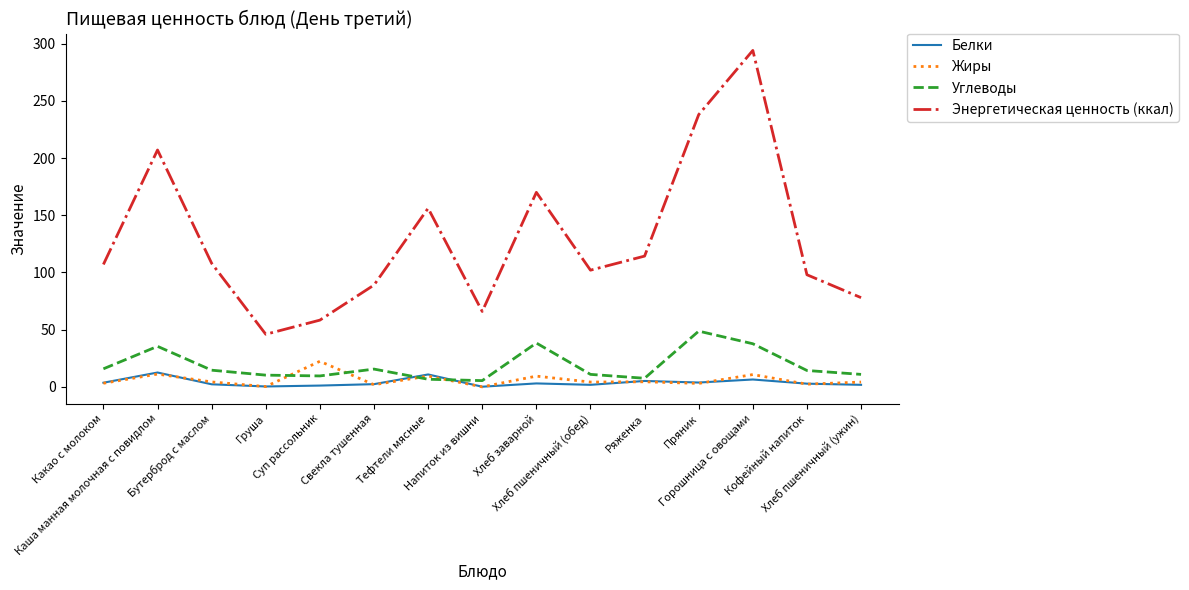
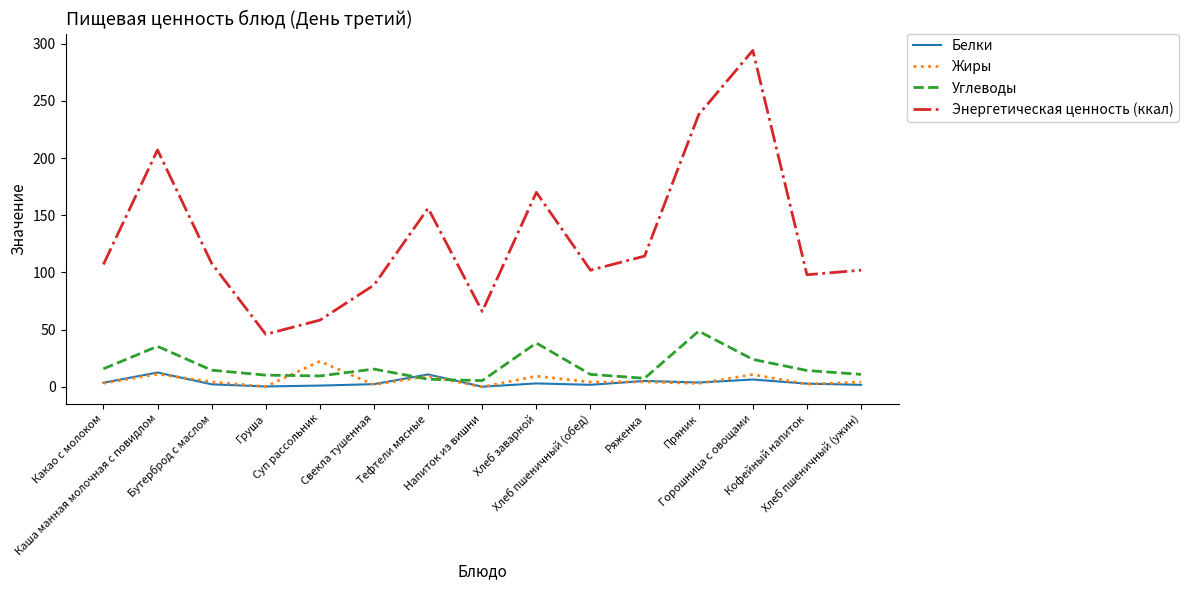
Углеводы, Горошница с овощами: 38 -> 24
Энергетическая ценность (ккал), Хлеб пшеничный (ужин): 78 -> 102
